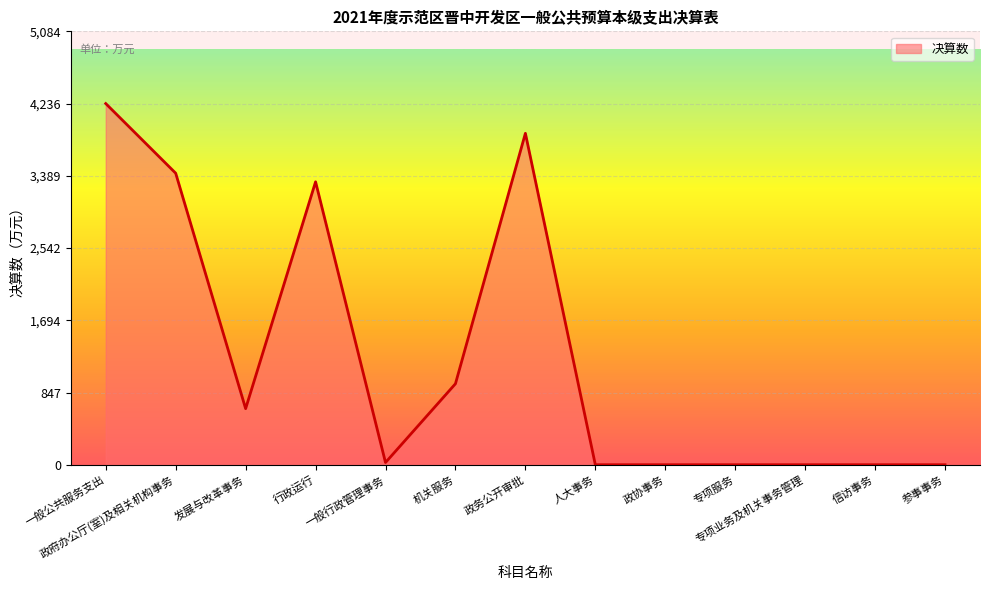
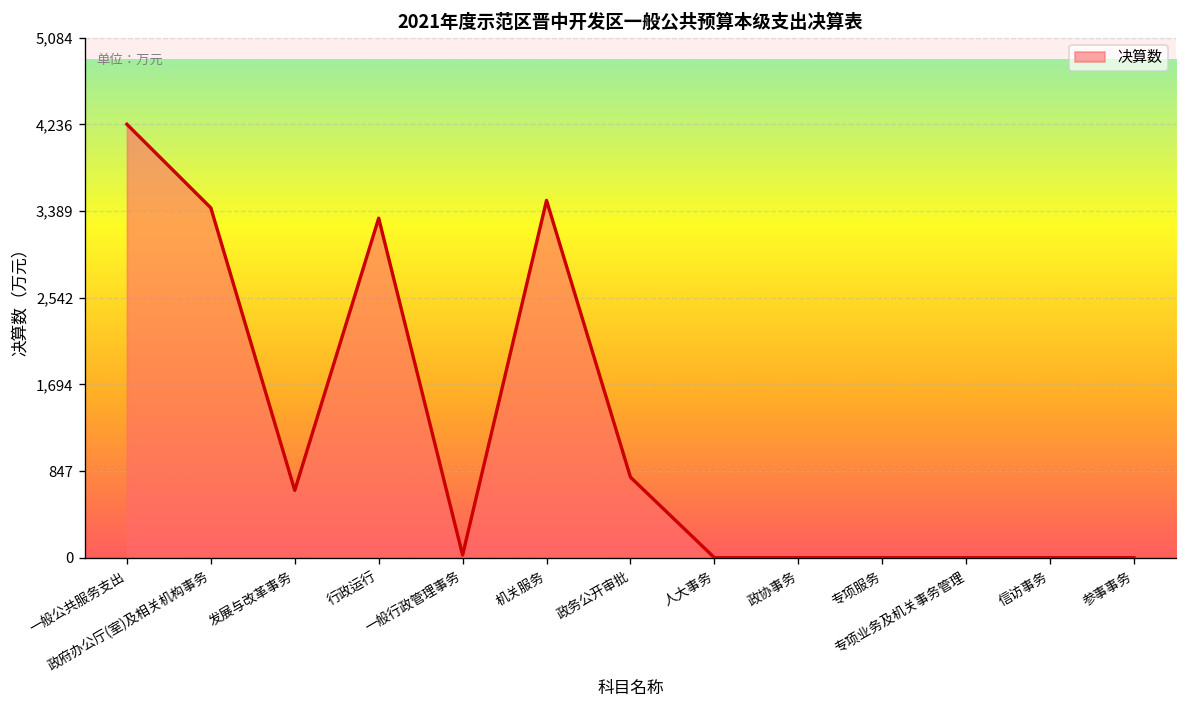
机关服务: 1,000 -> 3,500
政务公开审批: 3,900 -> 800
